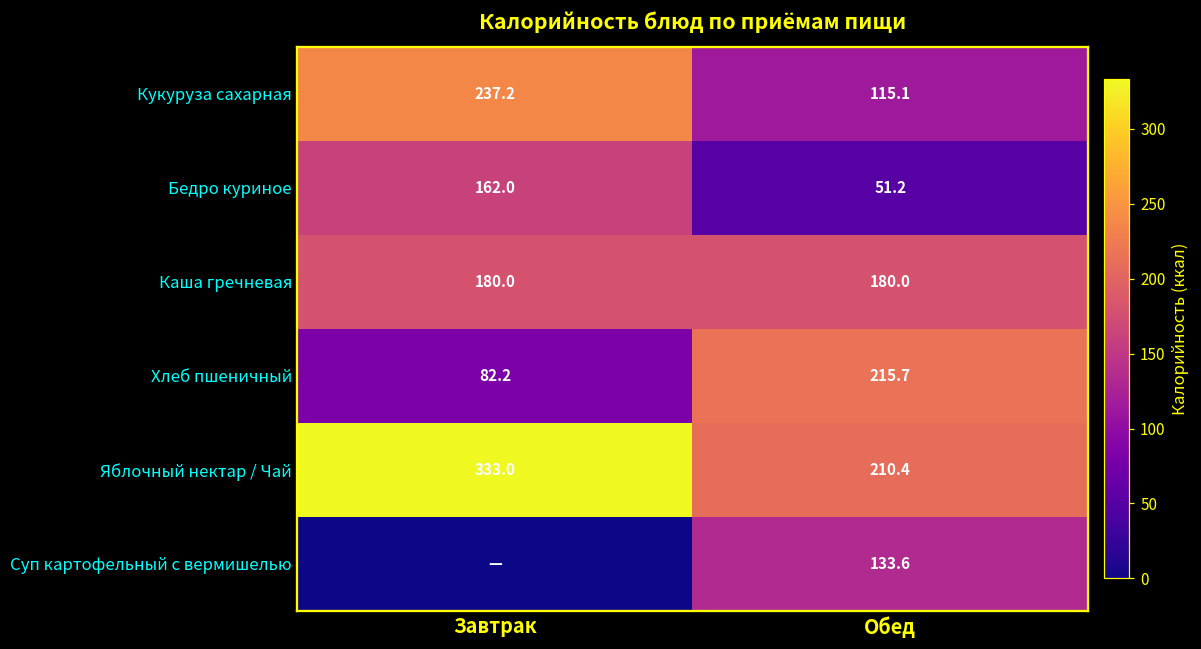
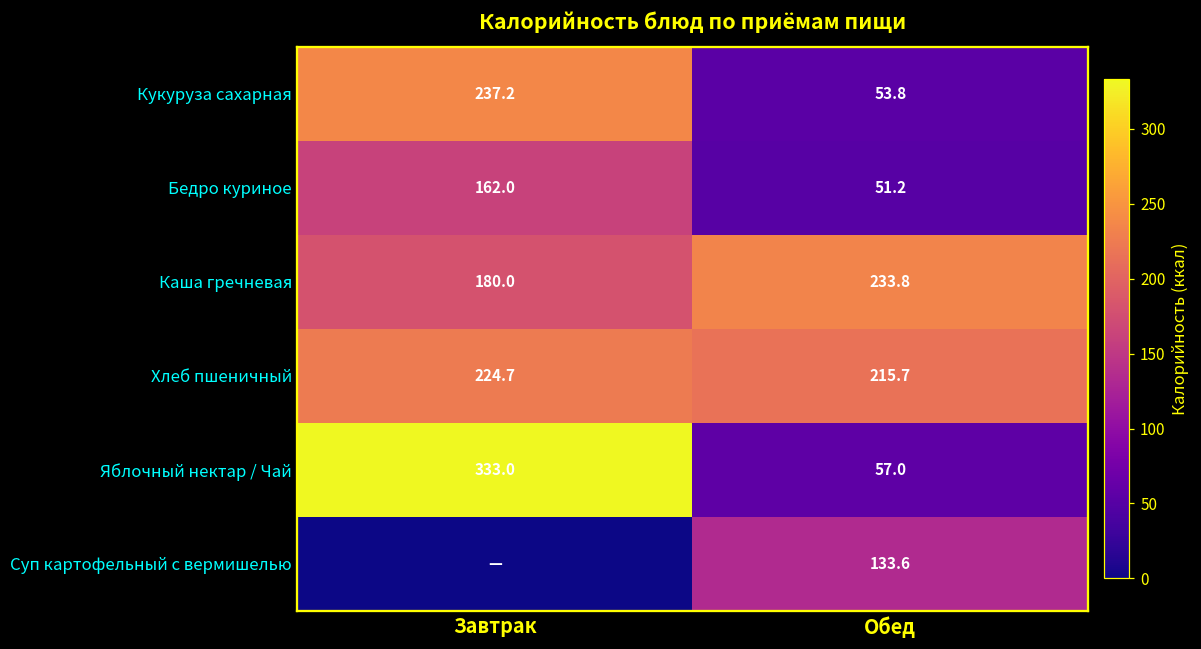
Кукуруза сахарная, Обед: 115.1 -> 53.8
Каша гречневая, Обед: 180.0 -> 233.8
Хлеб пшеничный, Завтрак: 82.2 -> 224.7
Яблочный нектар / Чай, Обед: 210.4 -> 57.0
